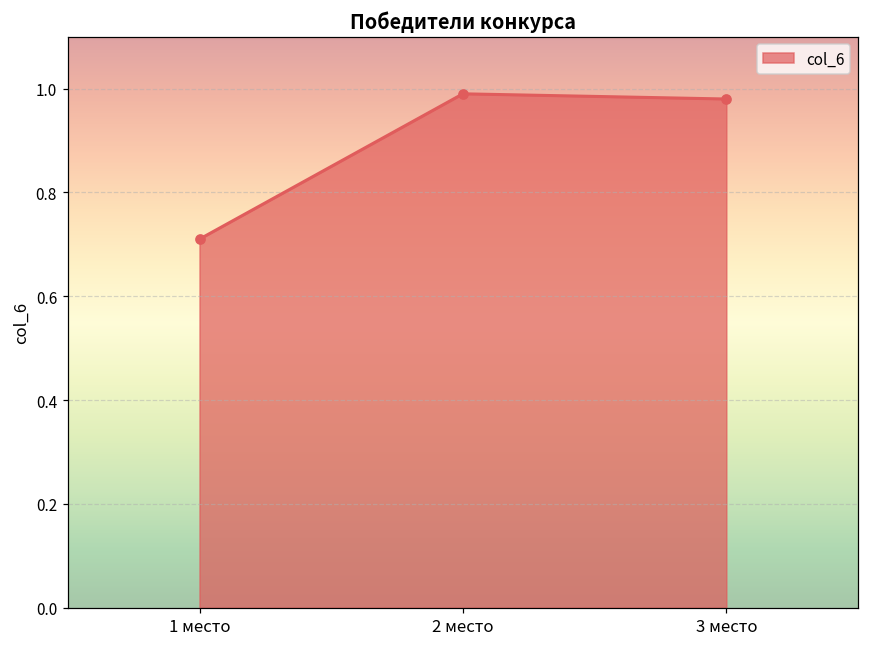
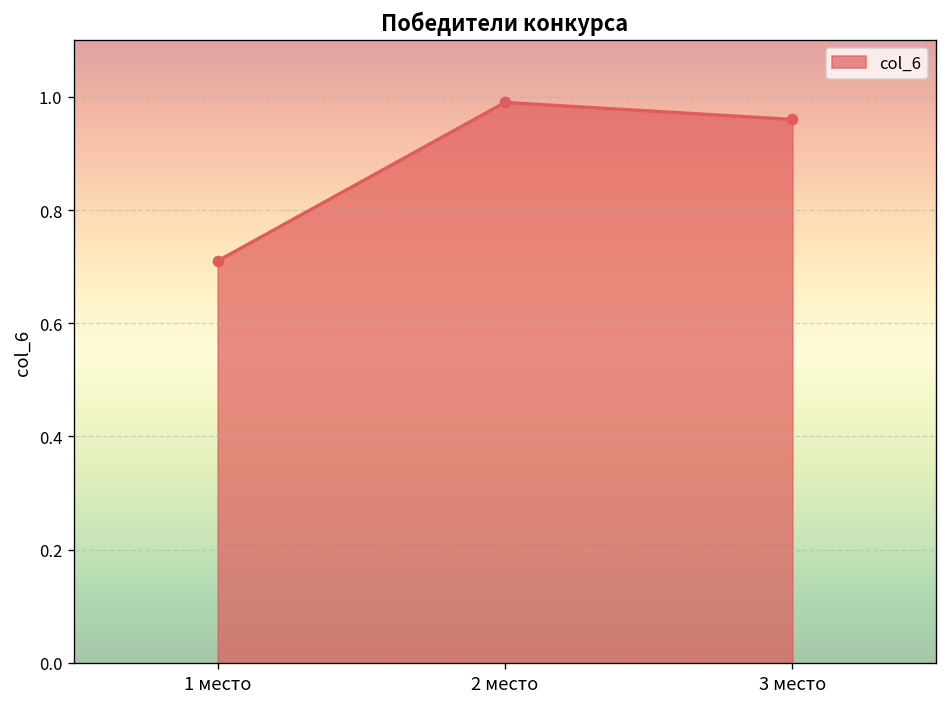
3 место: 0.98 -> 0.96
